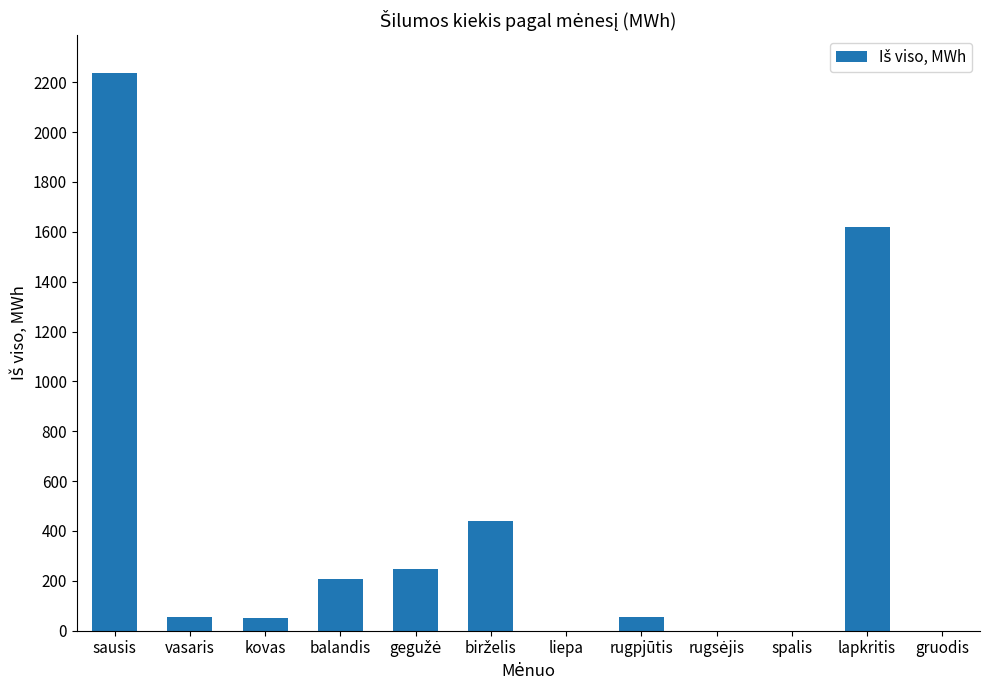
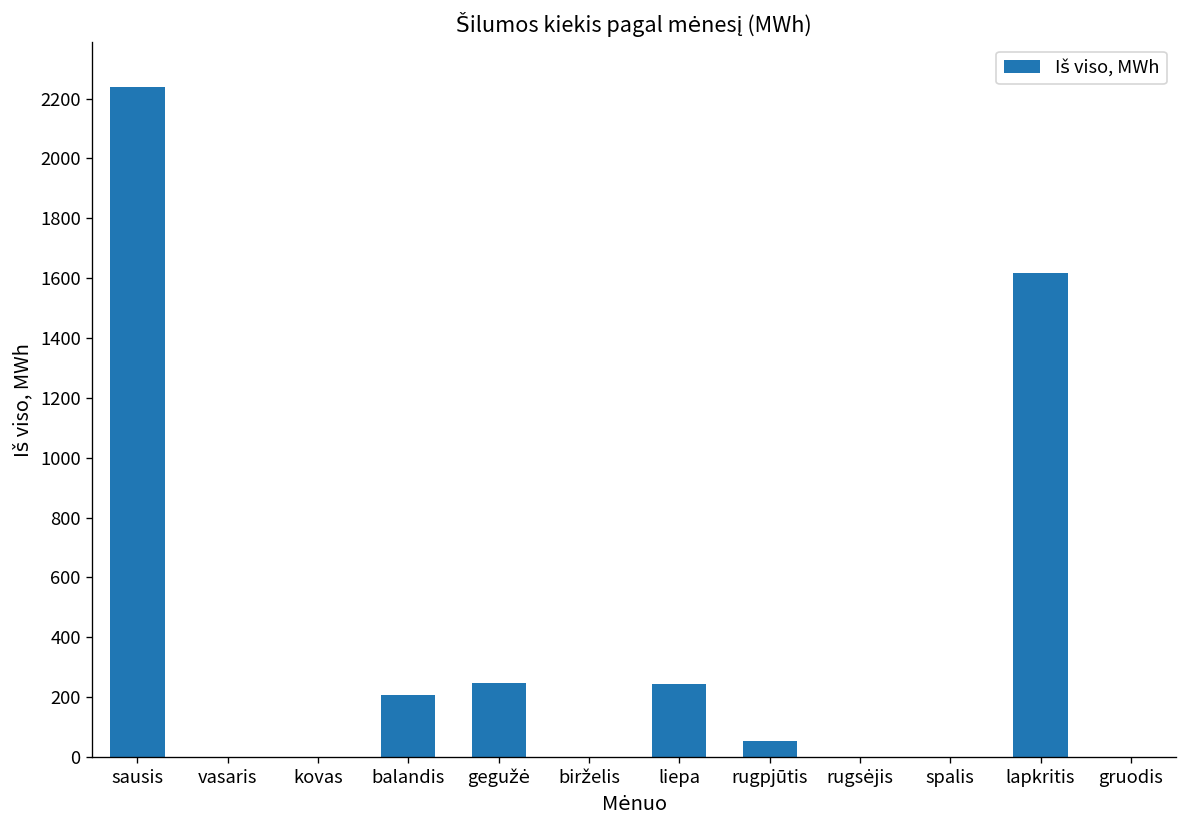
vasaris: 60 -> 0
kovas: 50 -> 0
birželis: 440 -> 0
liepa: 0 -> 240
